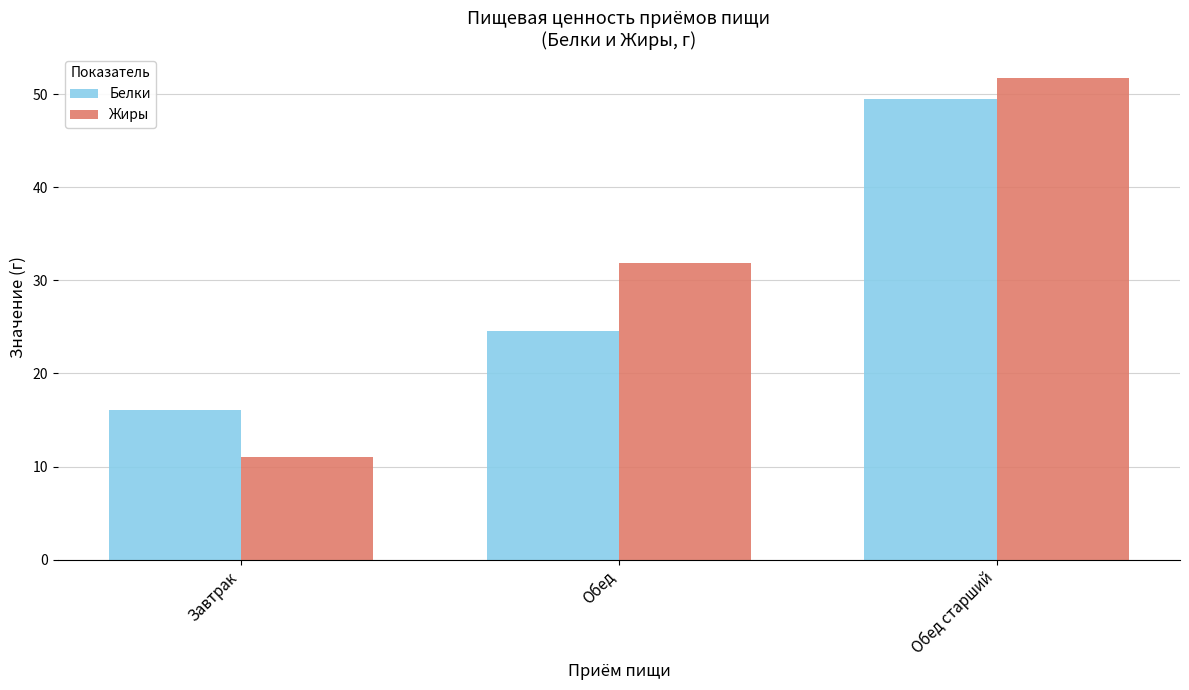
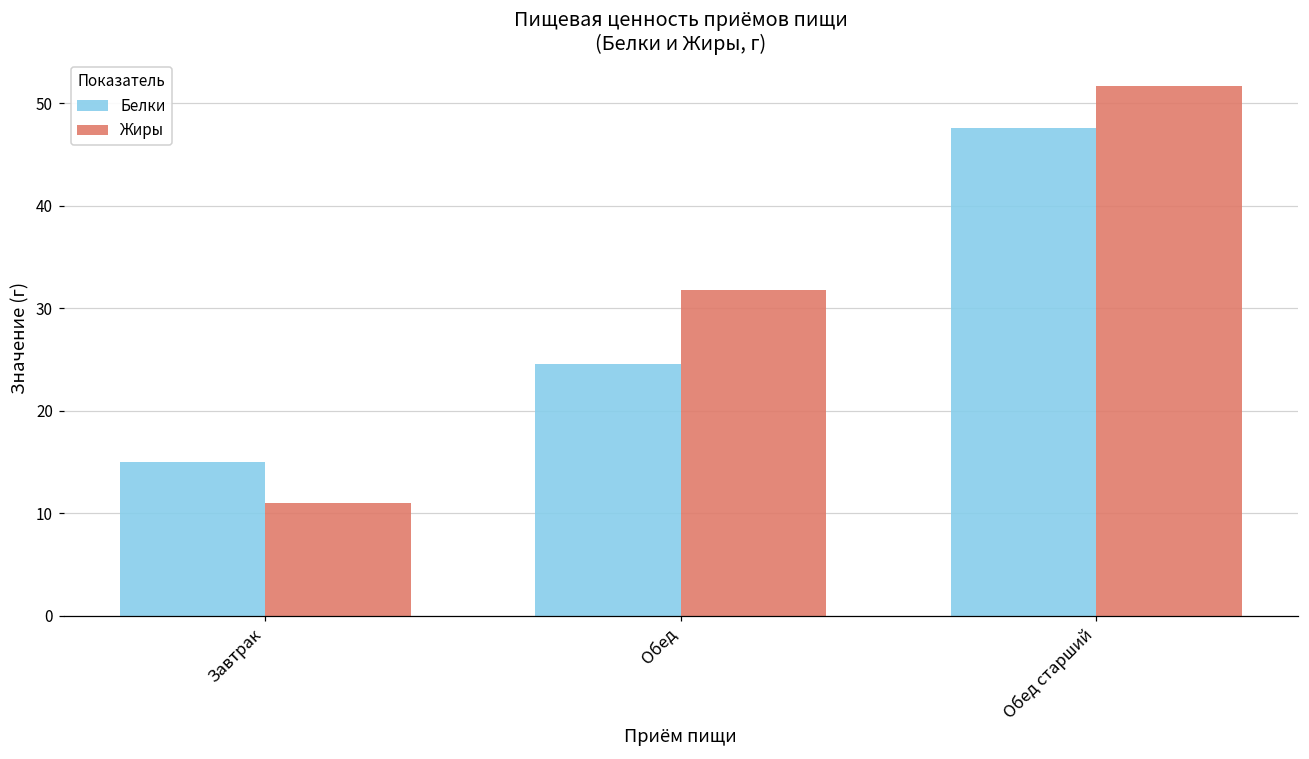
Белки, Завтрак: 16 -> 15
Белки, Обед старший: 50 -> 48
